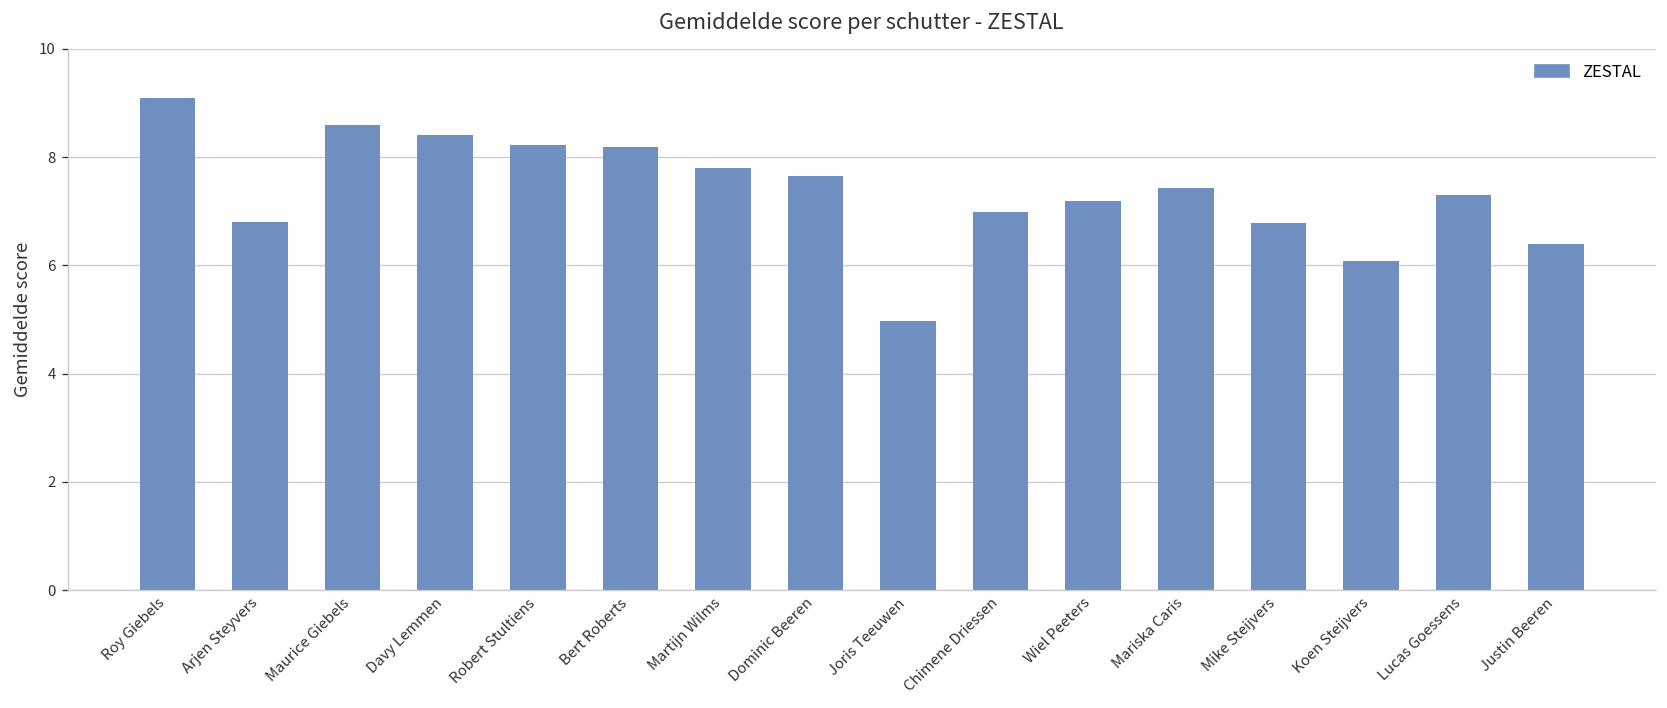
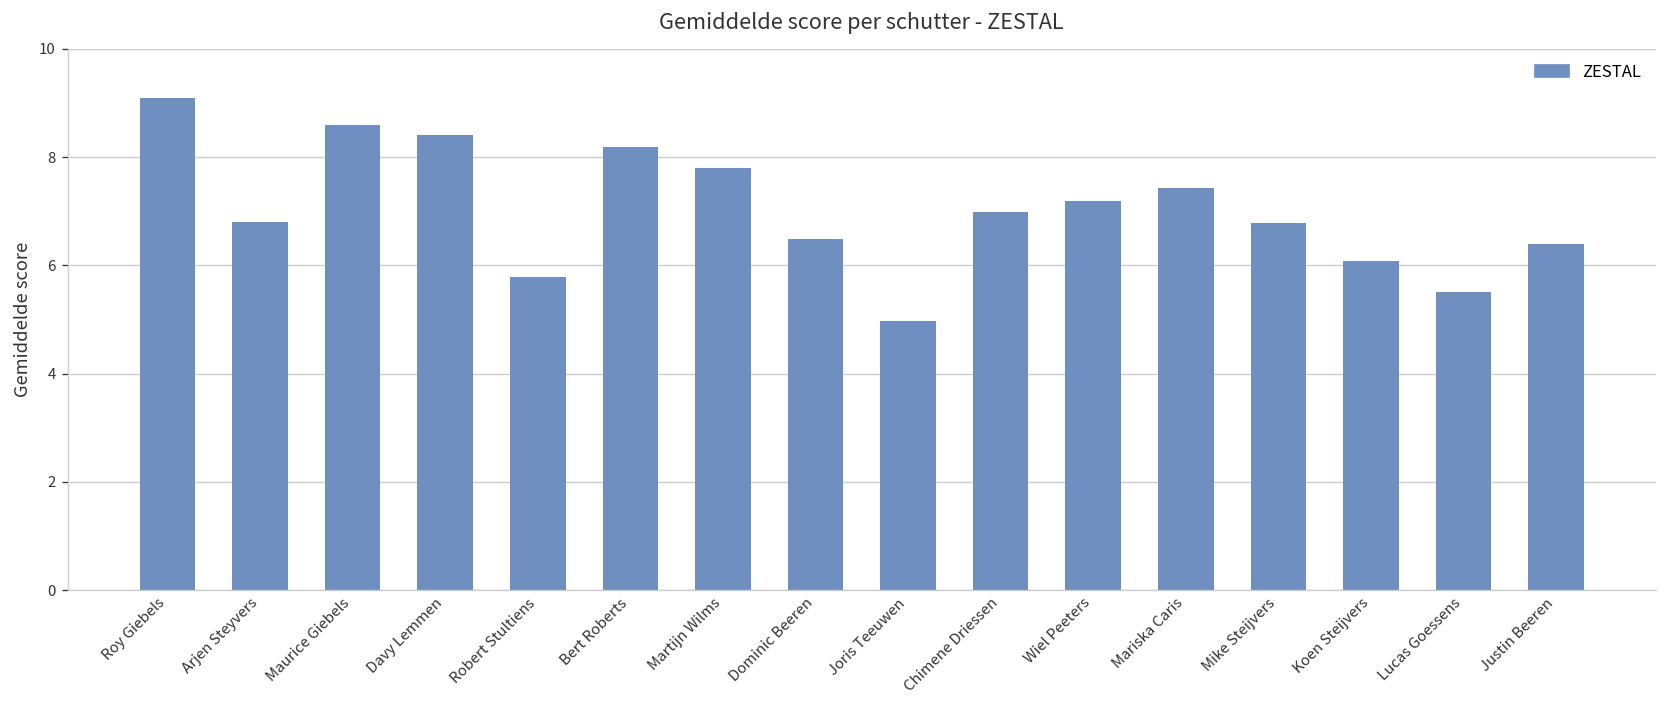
Robert Stultiens: 8.2 -> 5.8
Dominic Beeren: 7.7 -> 6.5
Lucas Goessens: 7.3 -> 5.5
